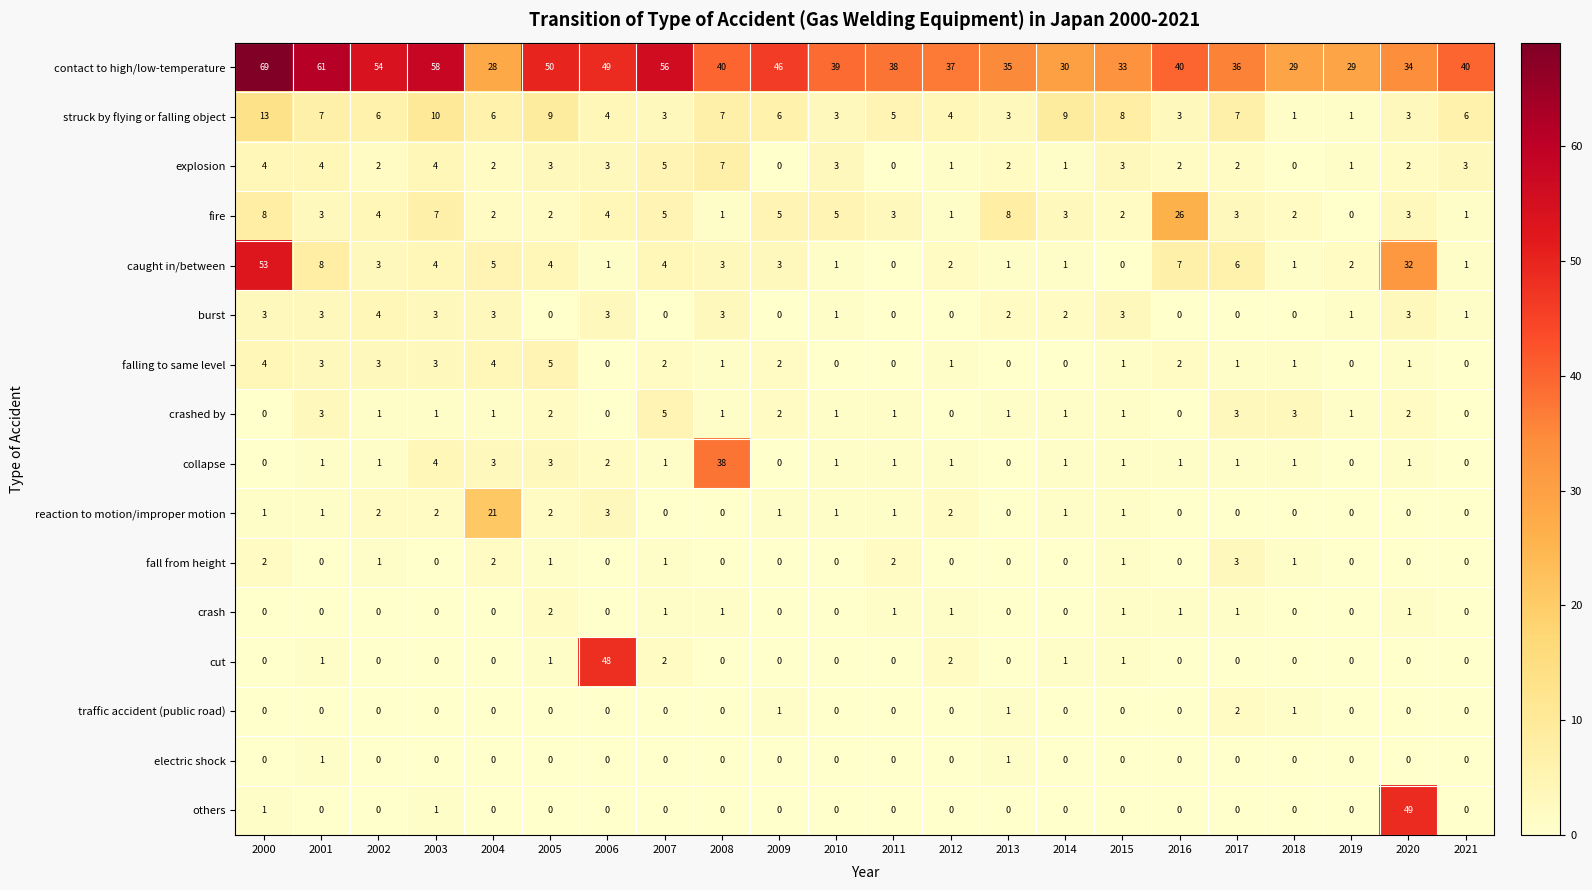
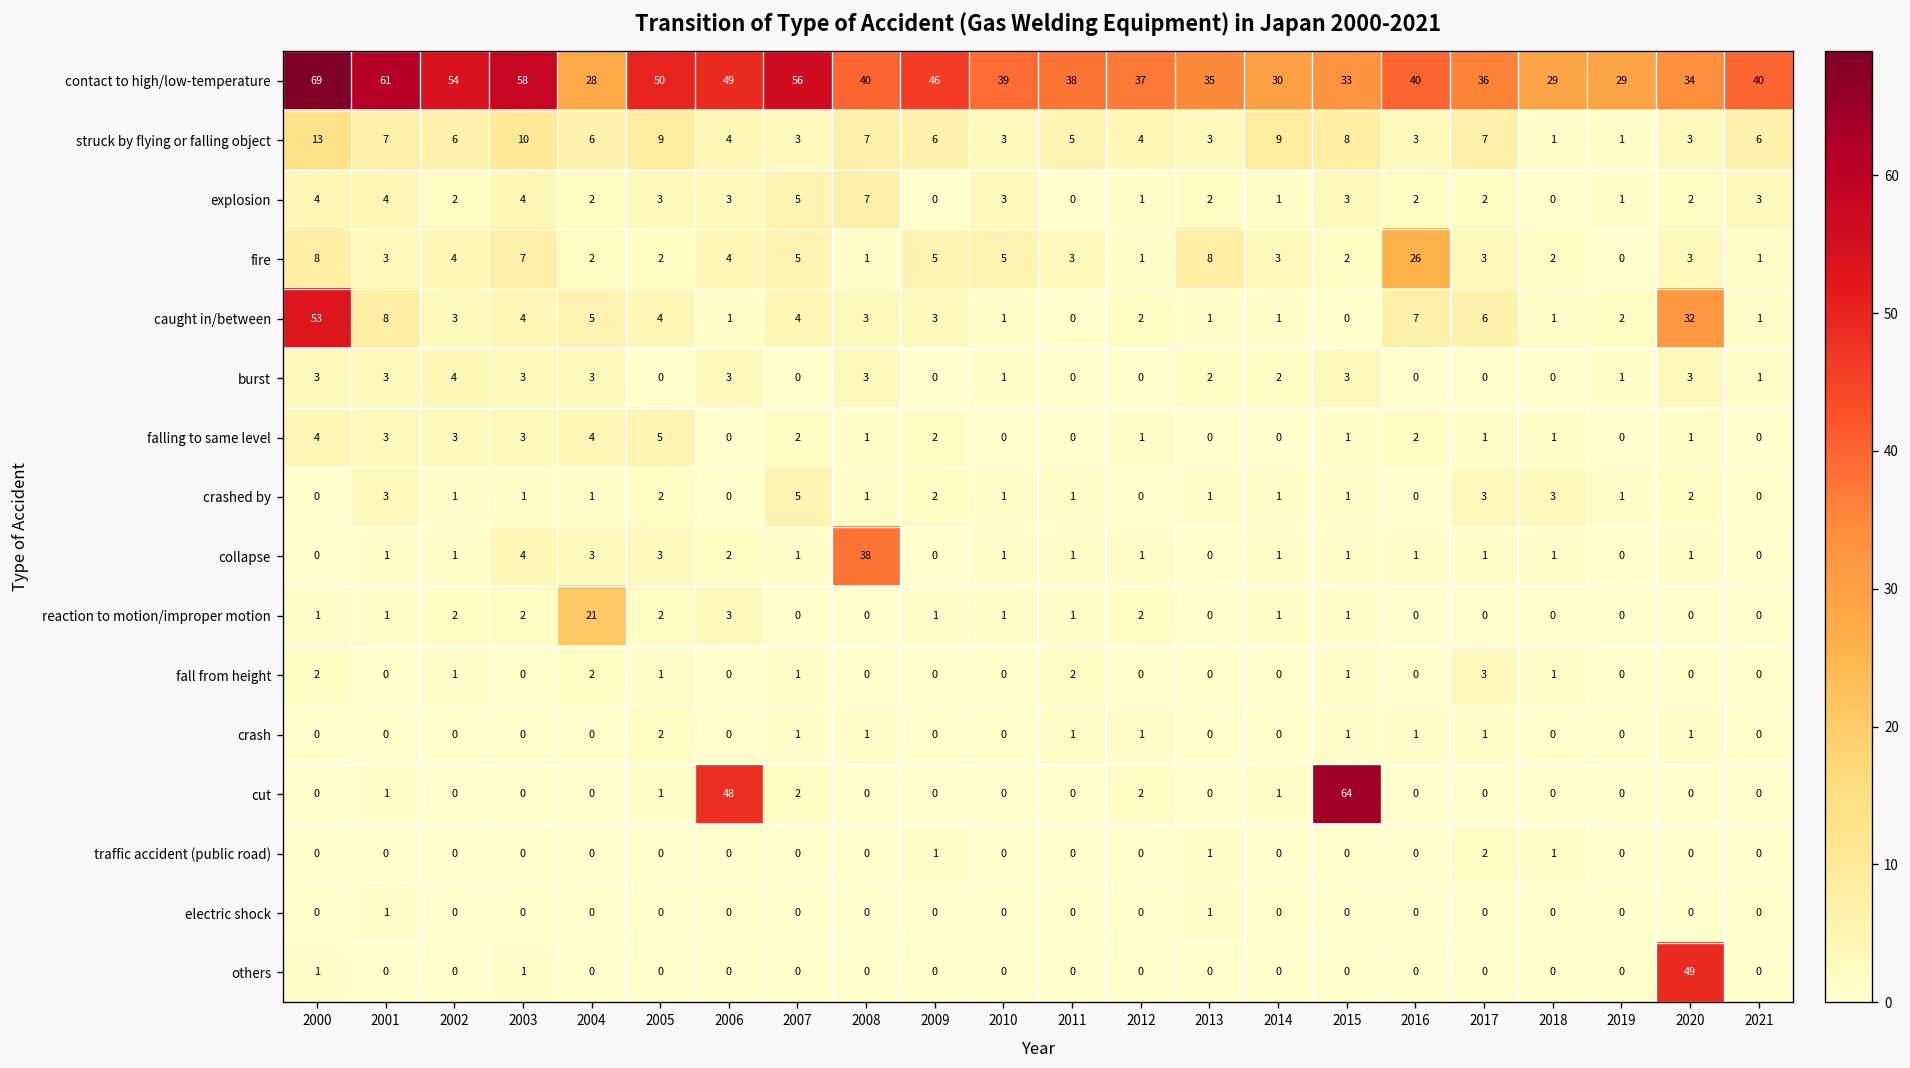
cut, 2015: 1 -> 64
